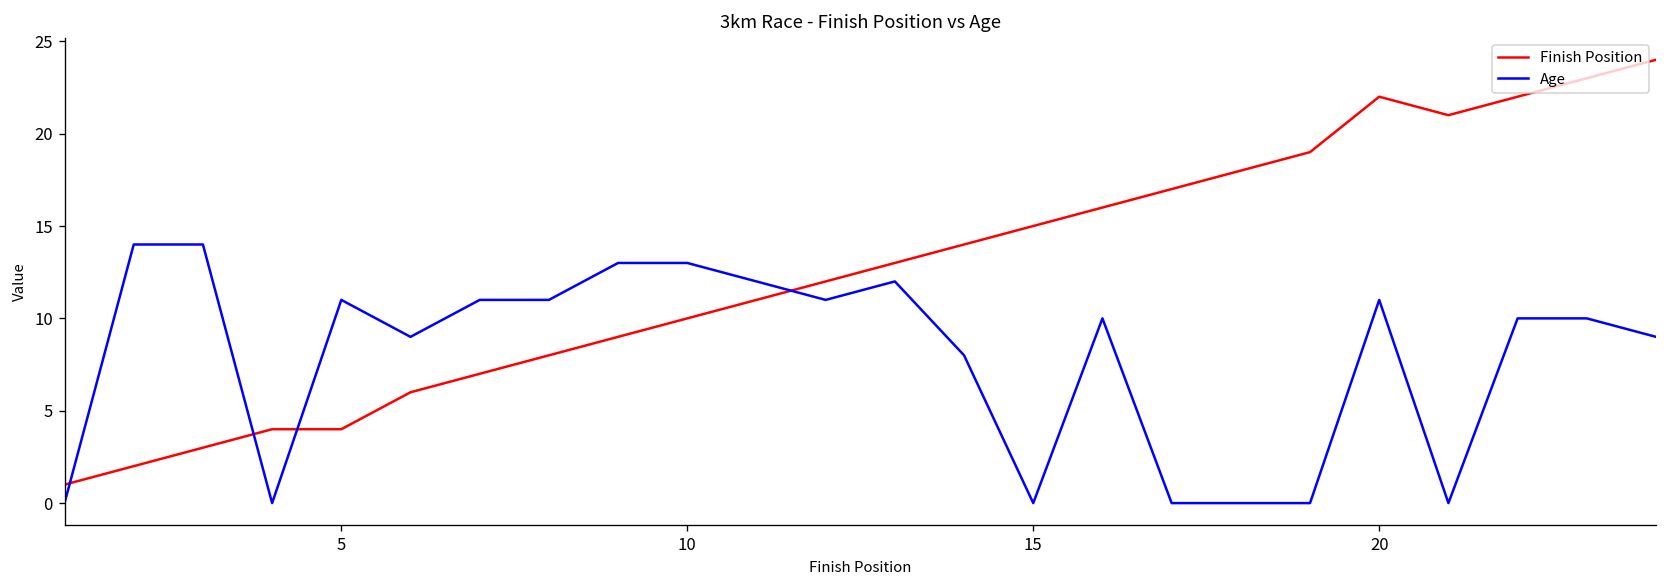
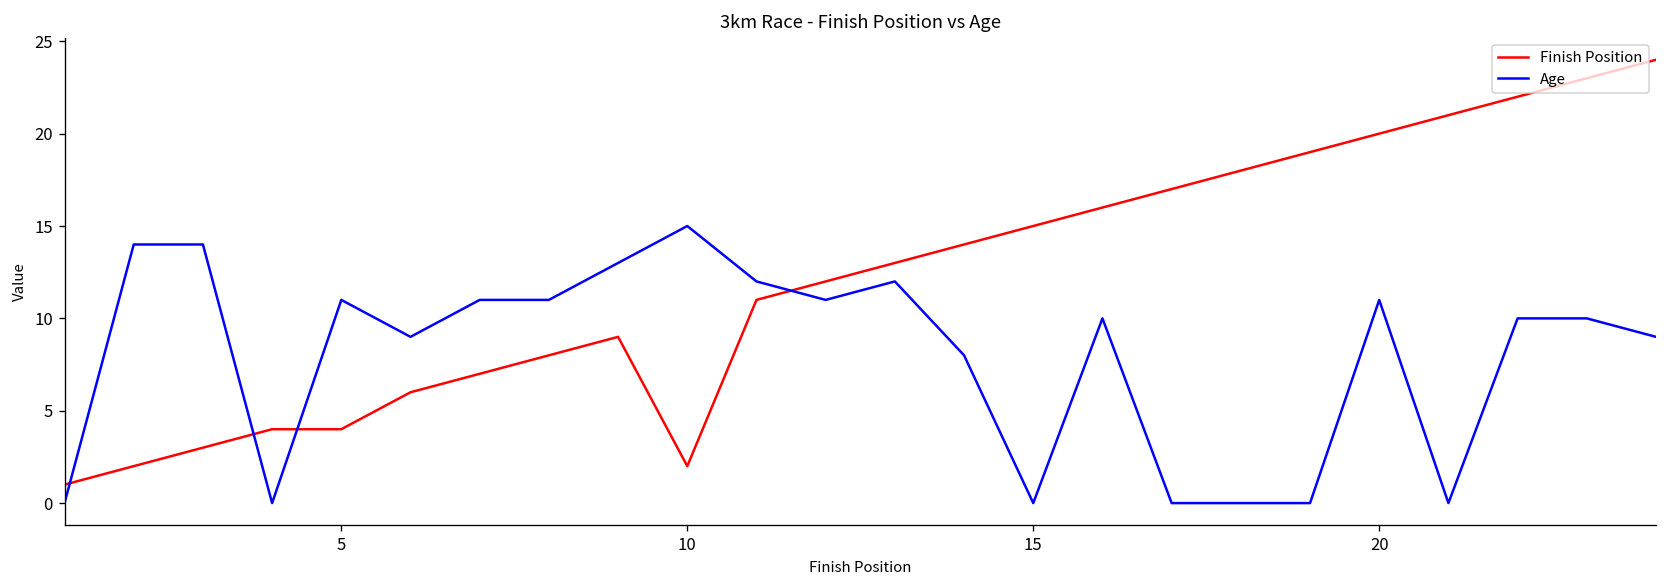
Finish Position, 10: 10 -> 2
Age, 10: 13 -> 15
Finish Position, 20: 22 -> 20
